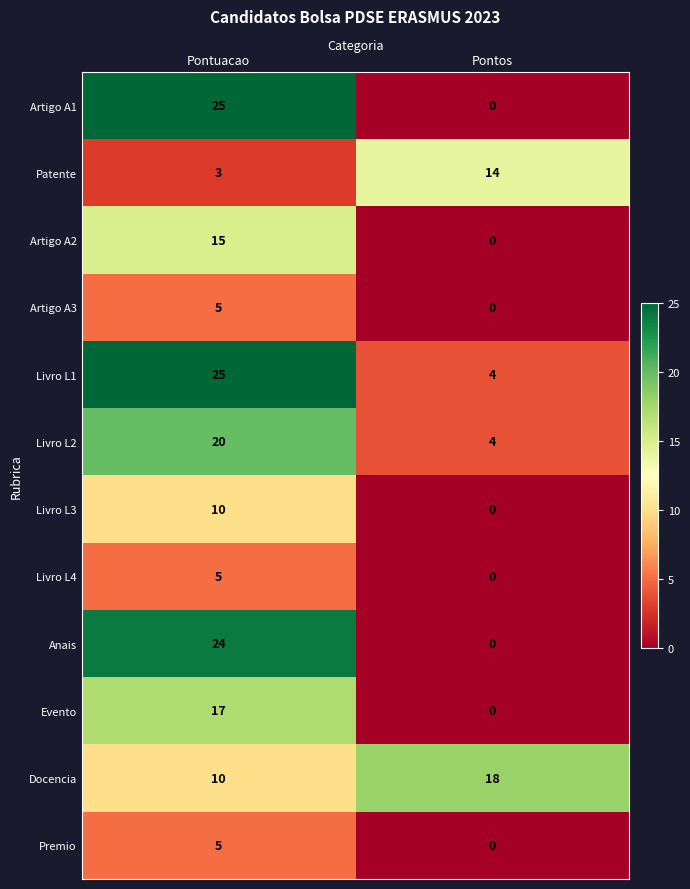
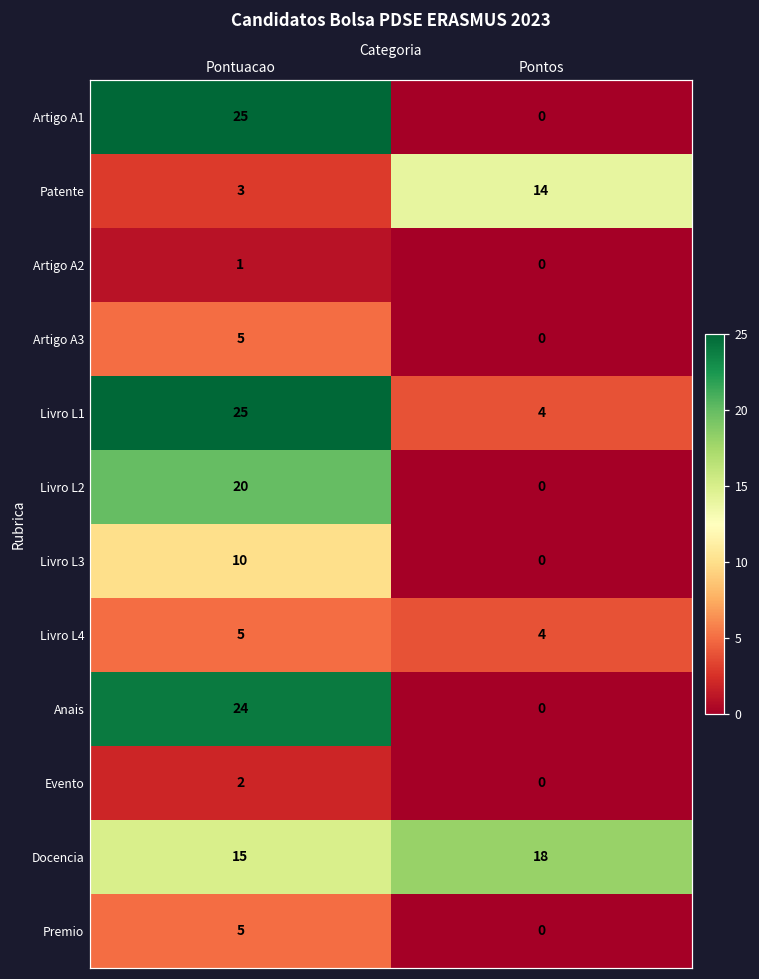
Artigo A2, Pontuacao: 15 -> 1
Livro L2, Pontos: 4 -> 0
Livro L4, Pontos: 0 -> 4
Evento, Pontuacao: 17 -> 2
Docencia, Pontuacao: 10 -> 15
